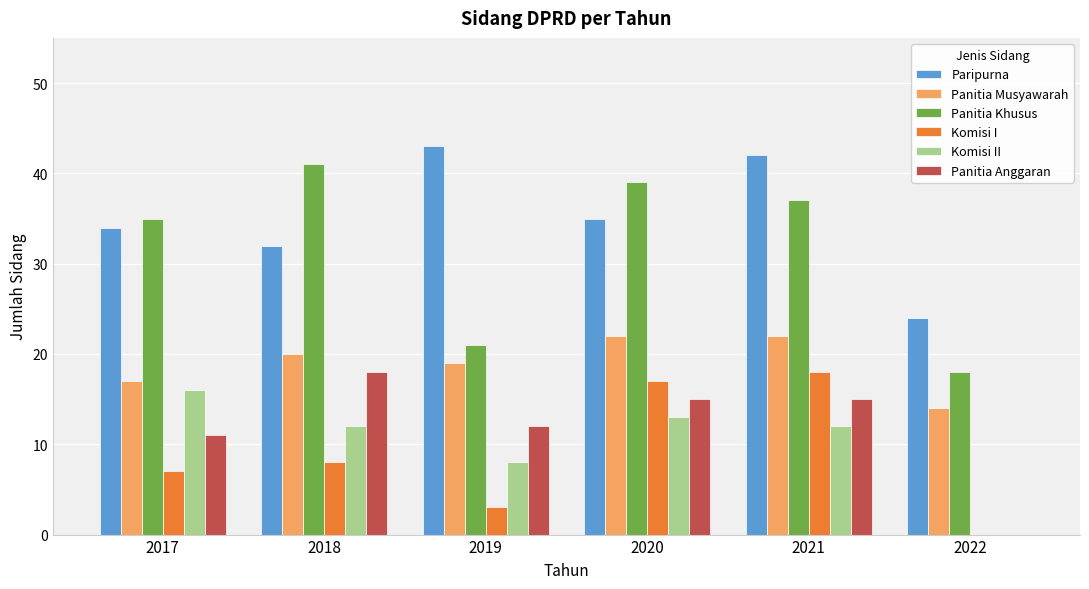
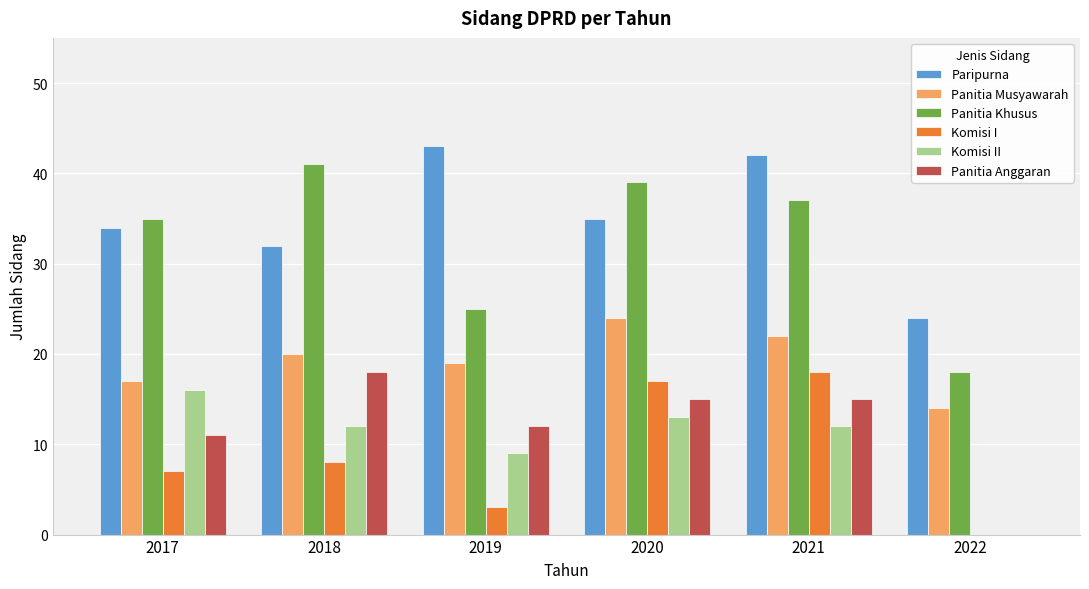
Panitia Khusus, 2019: 21 -> 25
Komisi II, 2019: 8 -> 9
Panitia Musyawarah, 2020: 22 -> 24
